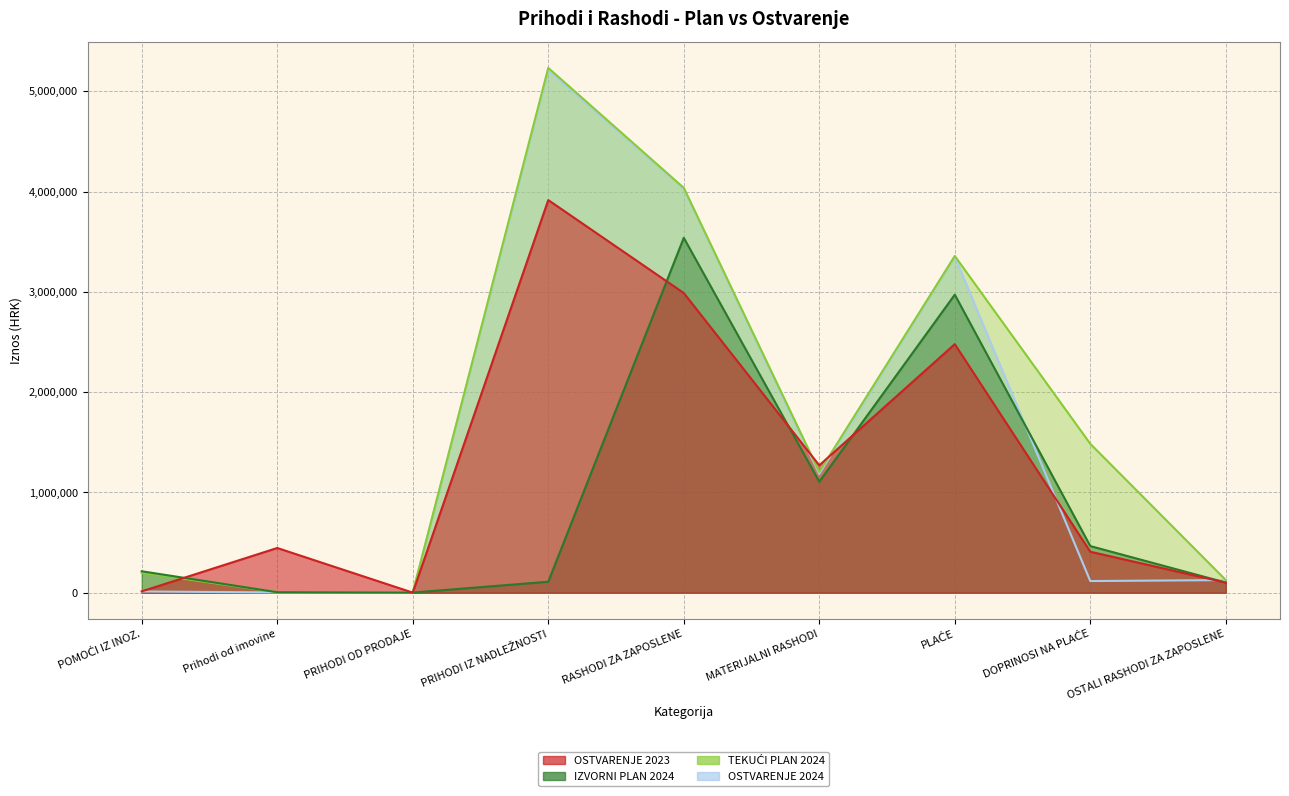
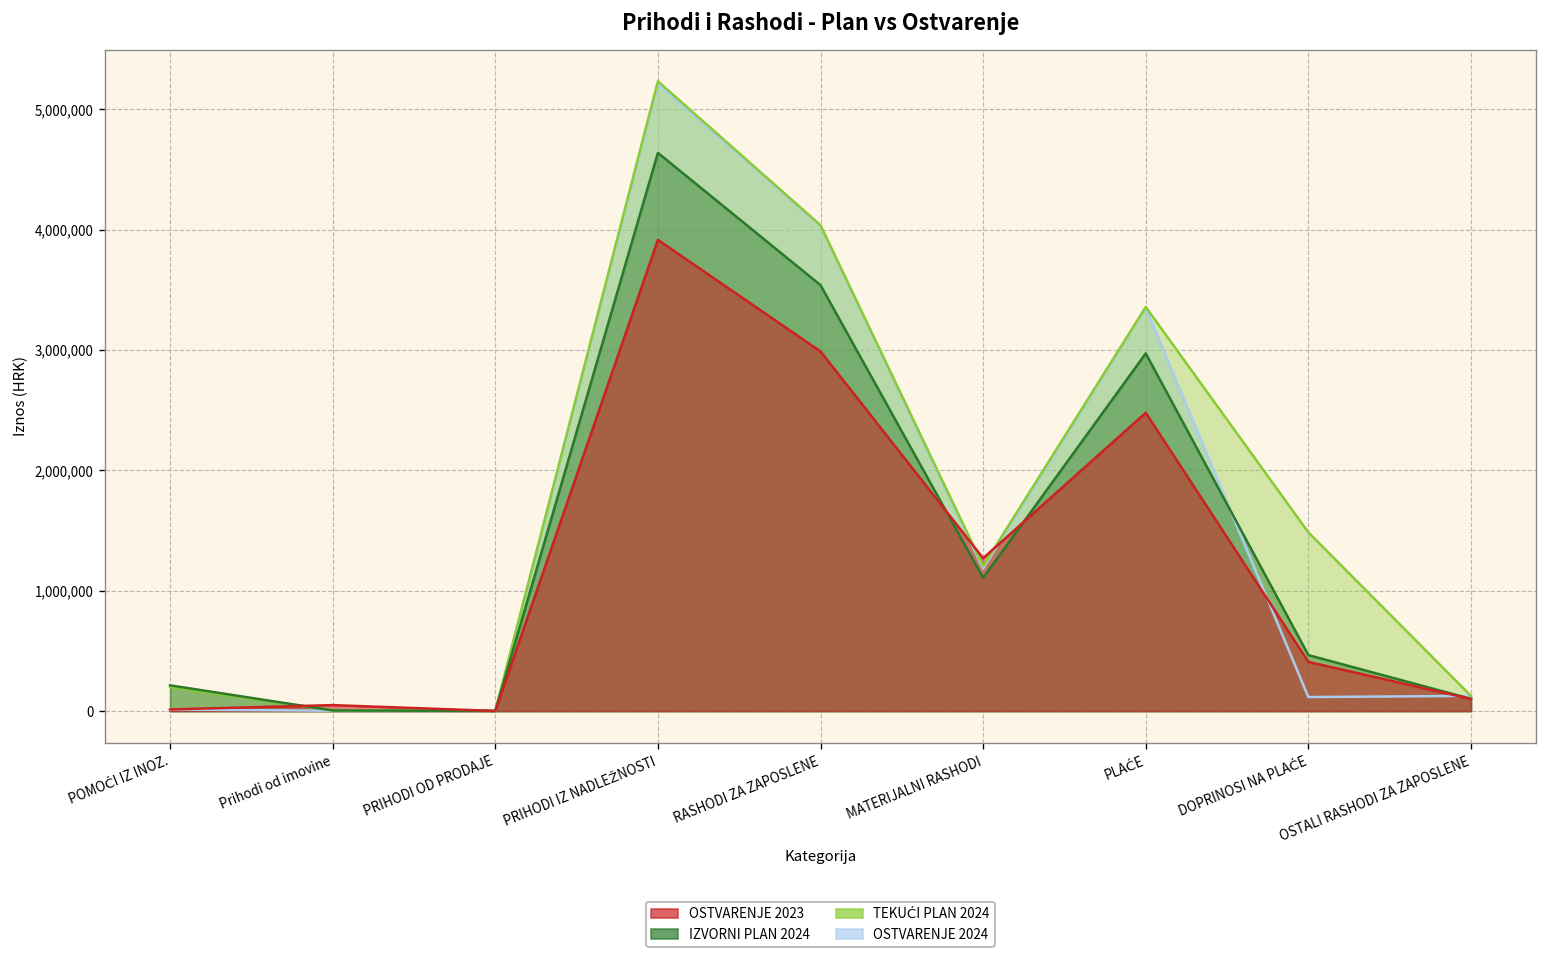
OSTVARENJE 2023, Prihodi od imovine: 450,000 -> 50,000
IZVORNI PLAN 2024, PRIHODI IZ NADLEŽNOSTI: 110,000 -> 4,640,000
